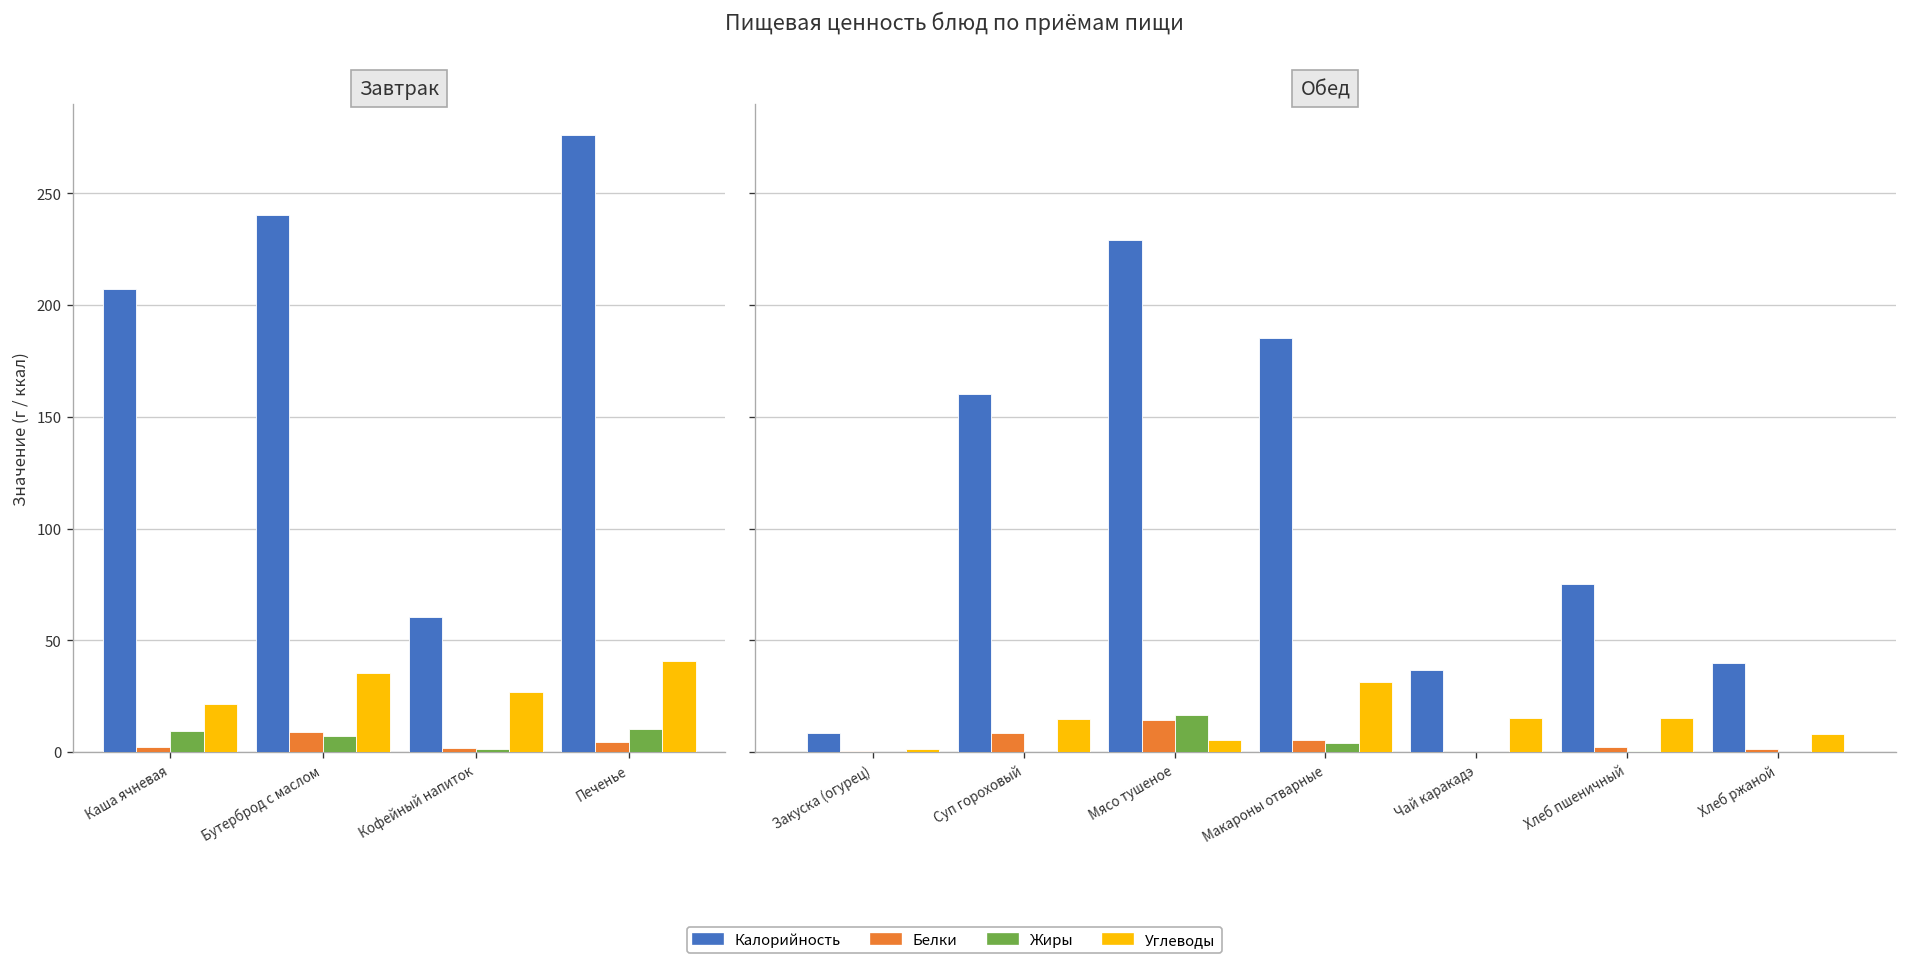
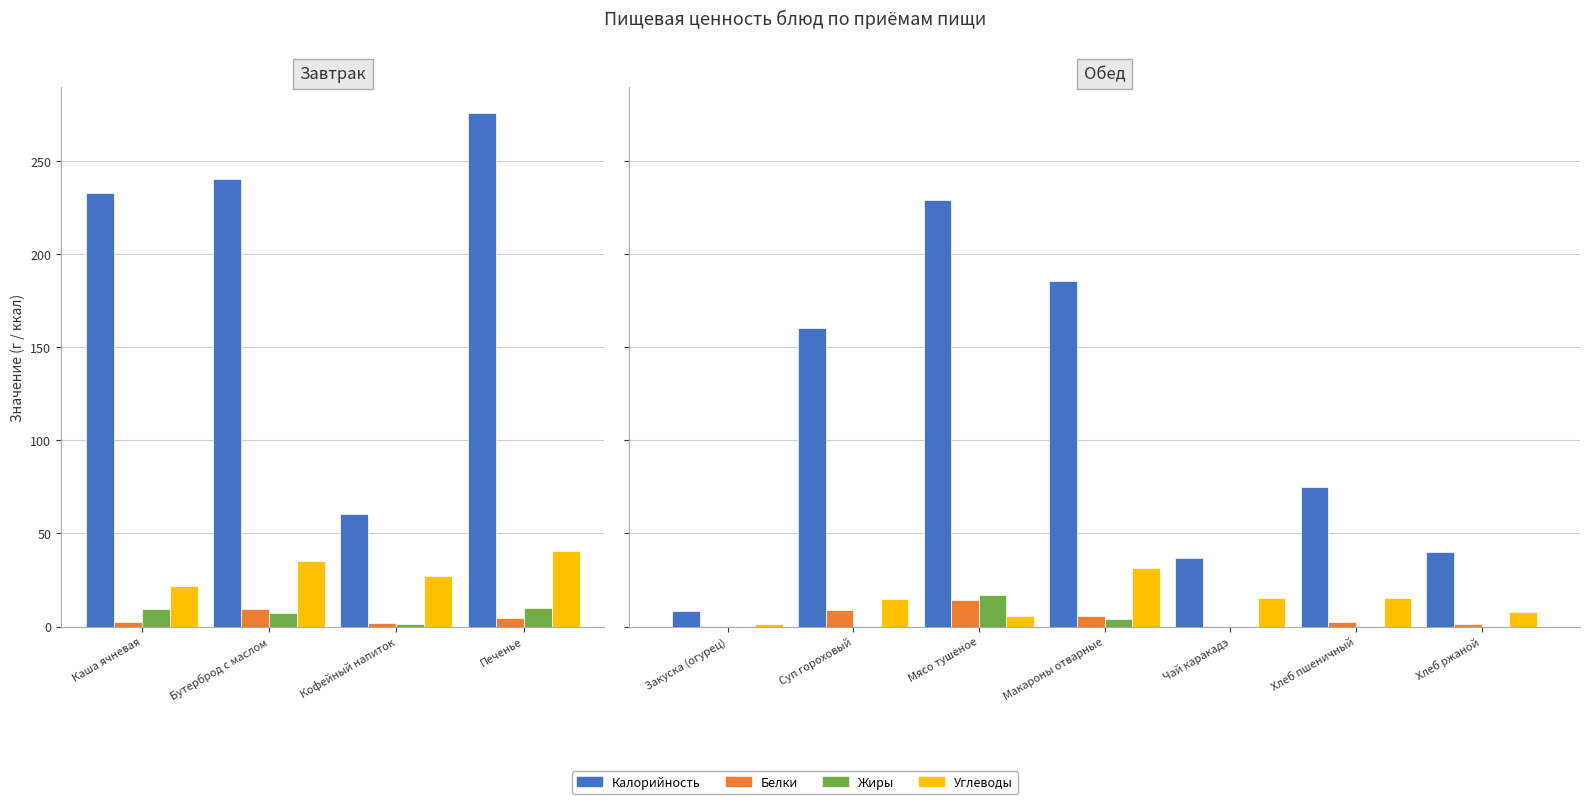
Завтрак, Калорийность, Каша ячневая: 207 -> 233
